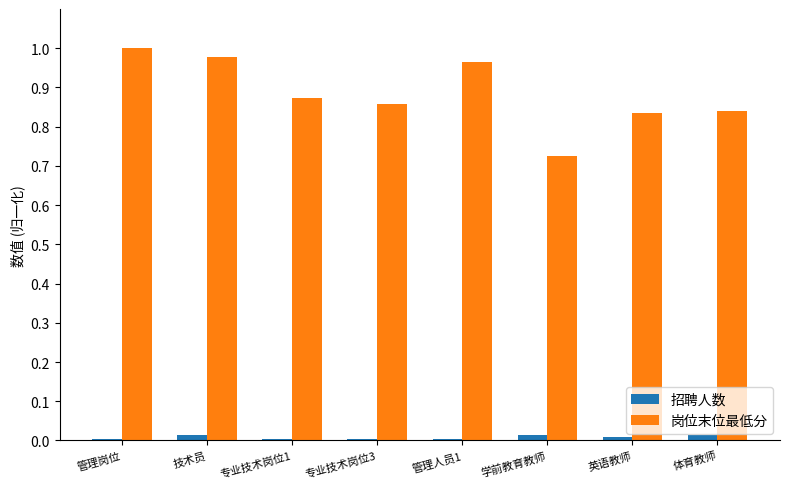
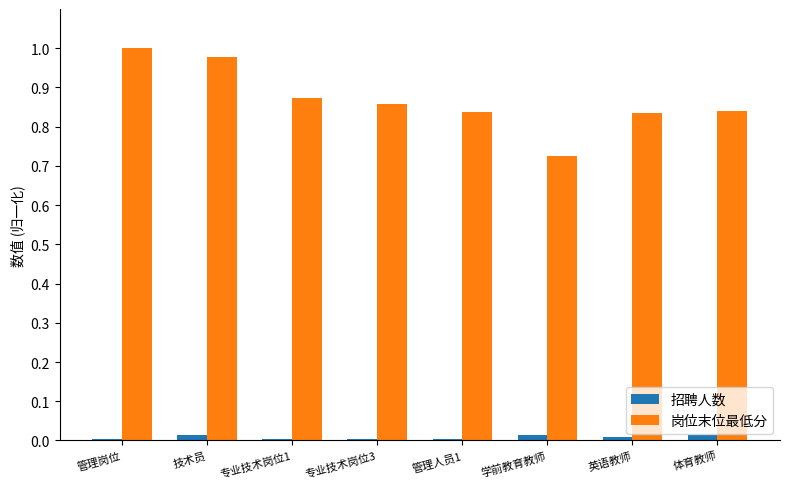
岗位末位最低分, 管理人员1: 0.97 -> 0.84
